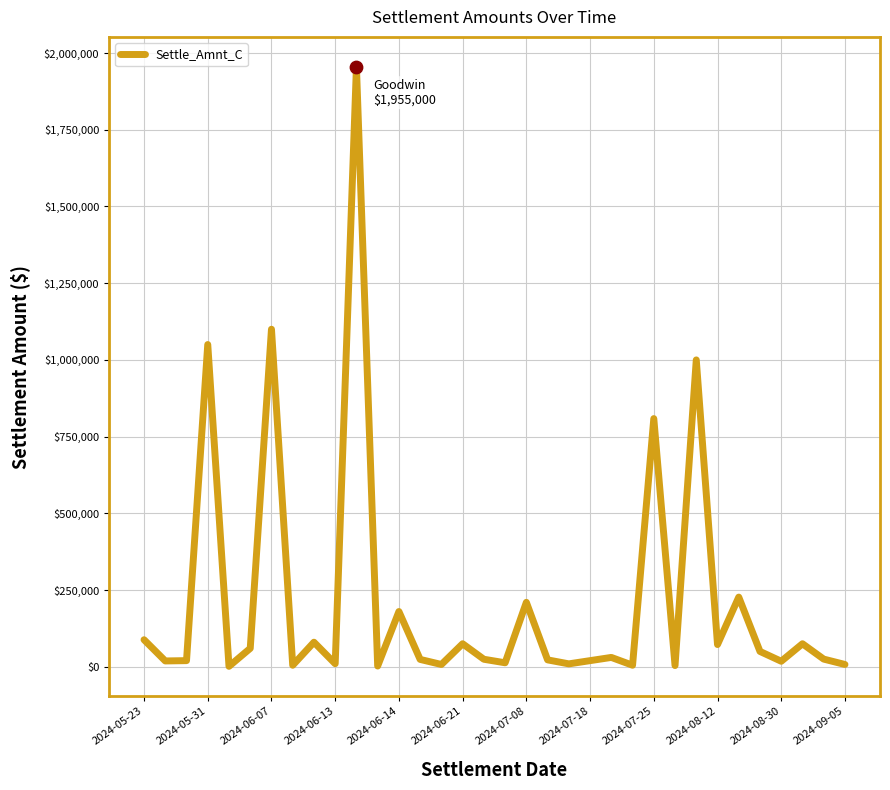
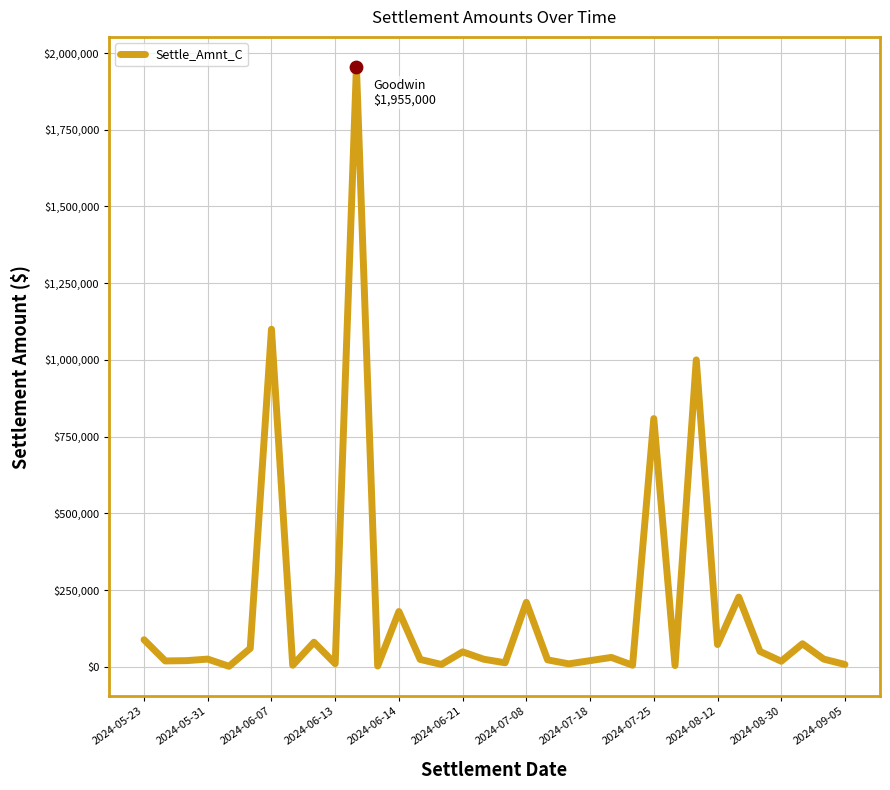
Settle_Amnt_C, 2024-05-31: $1,050,000 -> $30,000
Settle_Amnt_C, 2024-06-21: $80,000 -> $50,000
